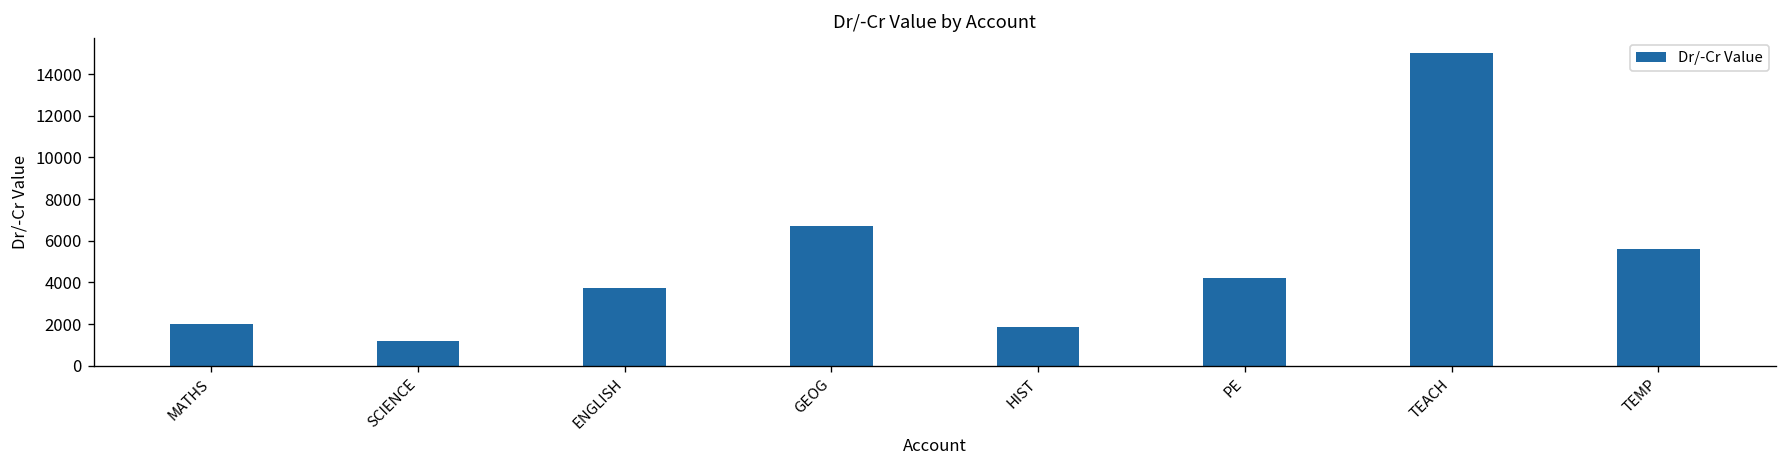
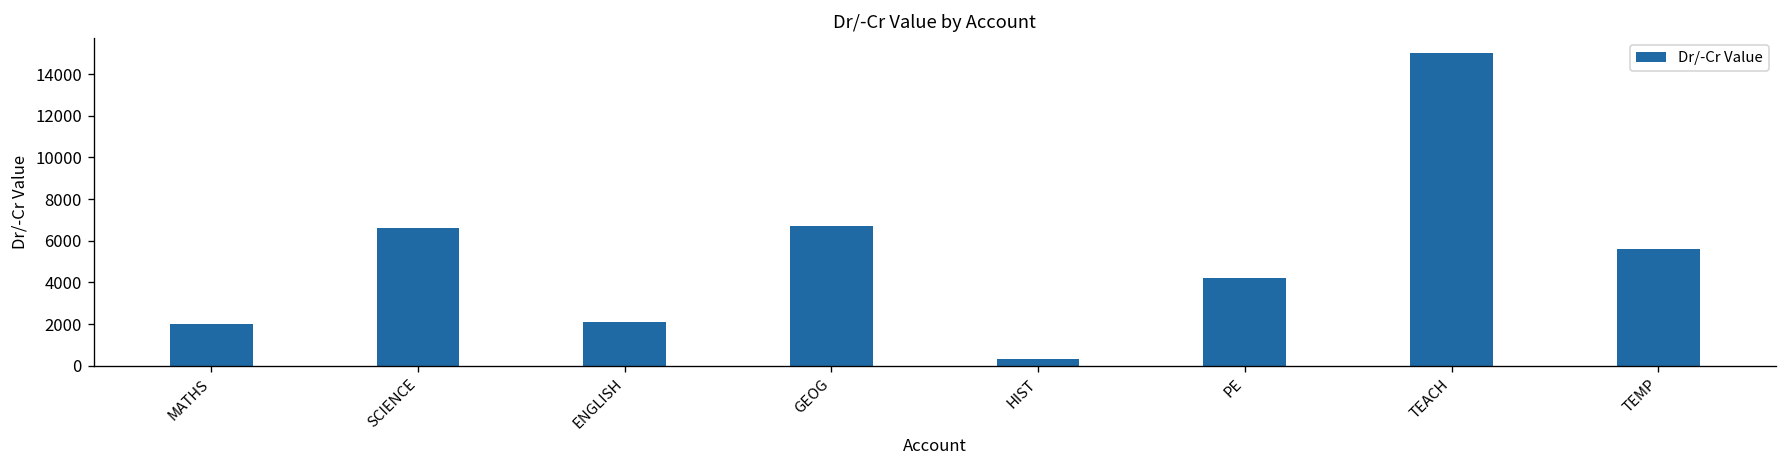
SCIENCE: 1200 -> 6600
ENGLISH: 3700 -> 2100
HIST: 1900 -> 300
